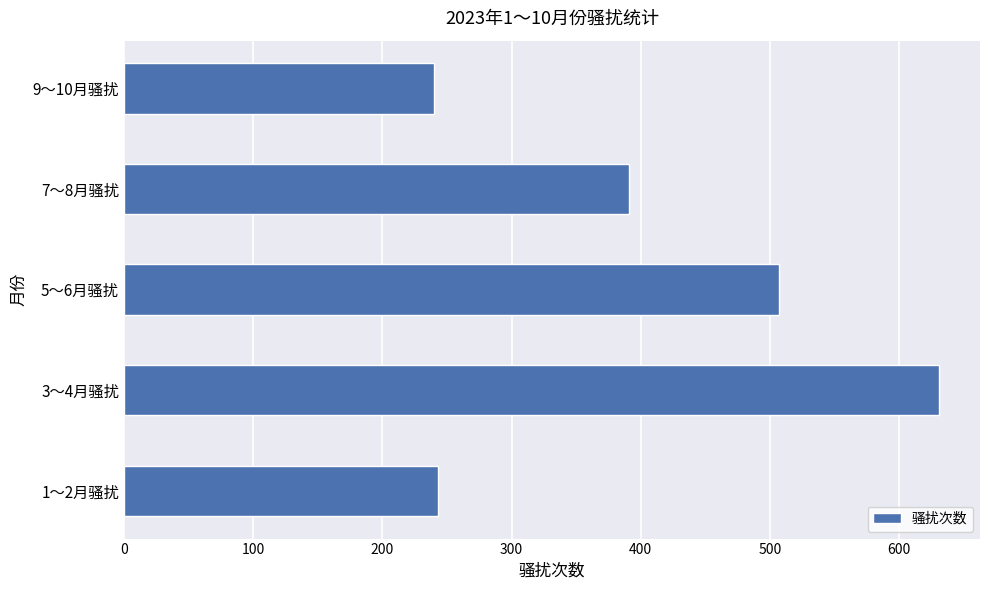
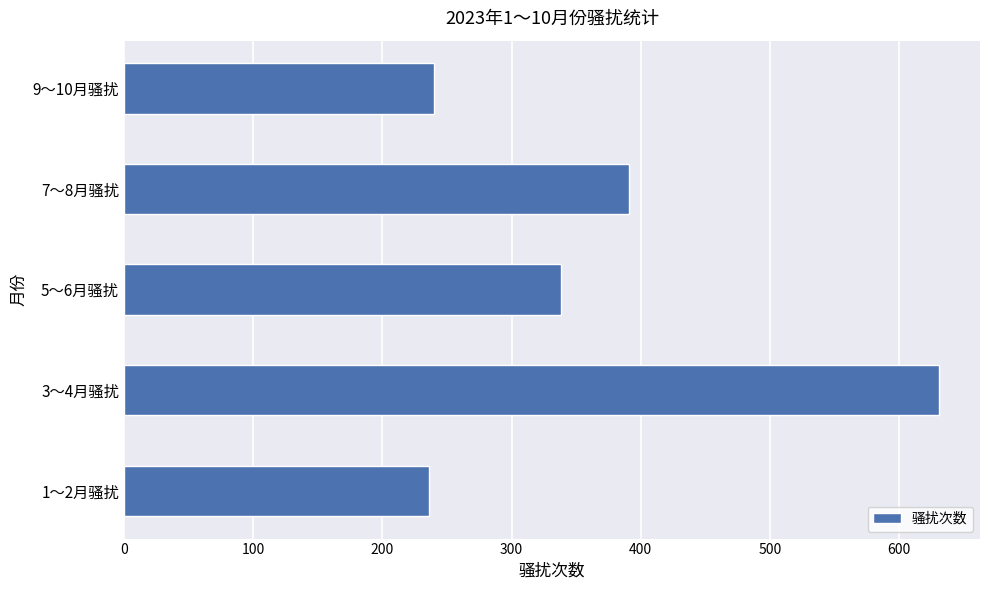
5～6月骚扰: 507 -> 338
1～2月骚扰: 243 -> 236
